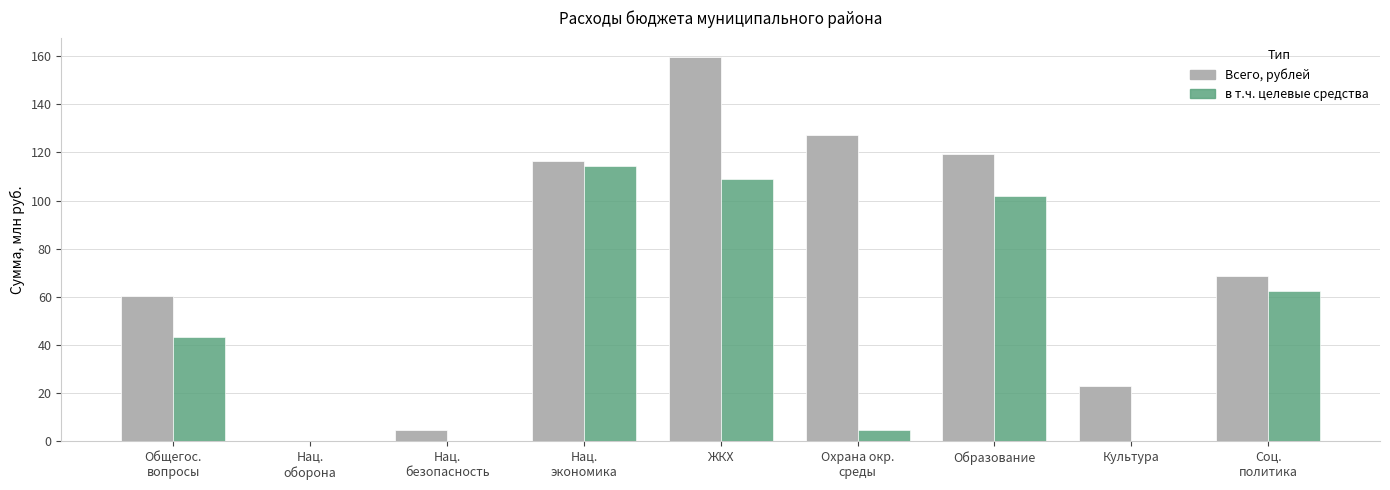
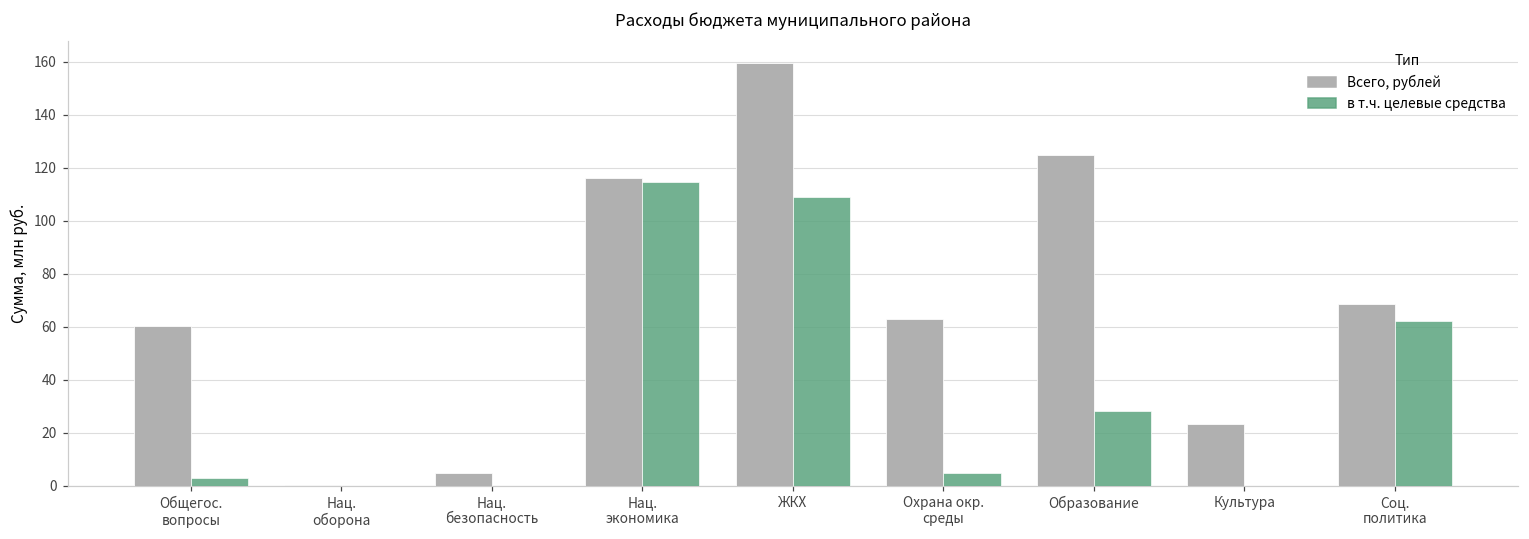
в т.ч. целевые средства, Общегос. вопросы: 44 -> 3
Всего, рублей, Охрана окр. среды: 127 -> 63
Всего, рублей, Образование: 119 -> 125
в т.ч. целевые средства, Образование: 102 -> 28
